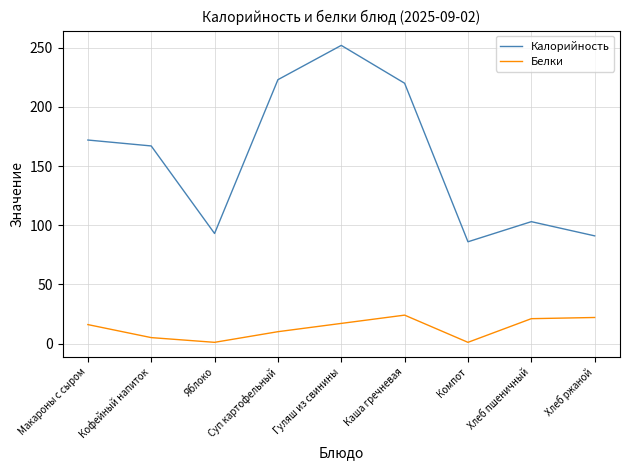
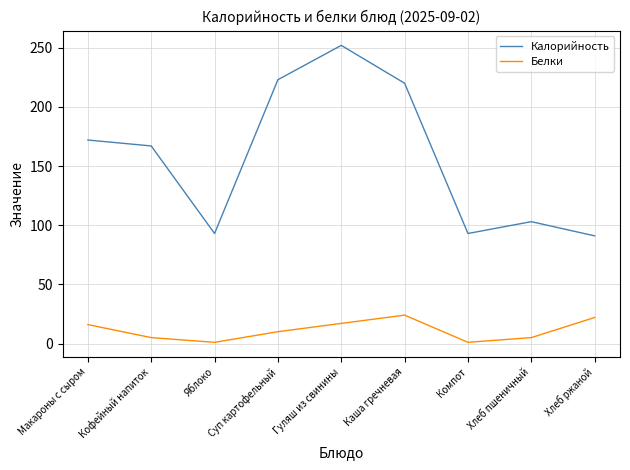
Калорийность, Компот: 86 -> 93
Белки, Хлеб пшеничный: 21 -> 5
